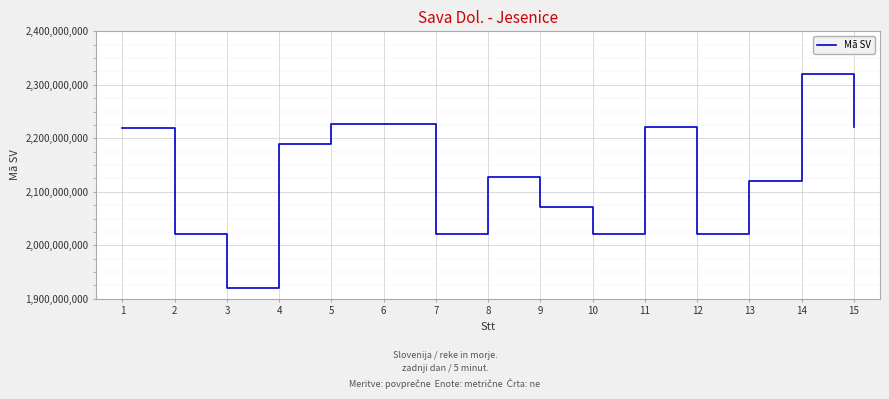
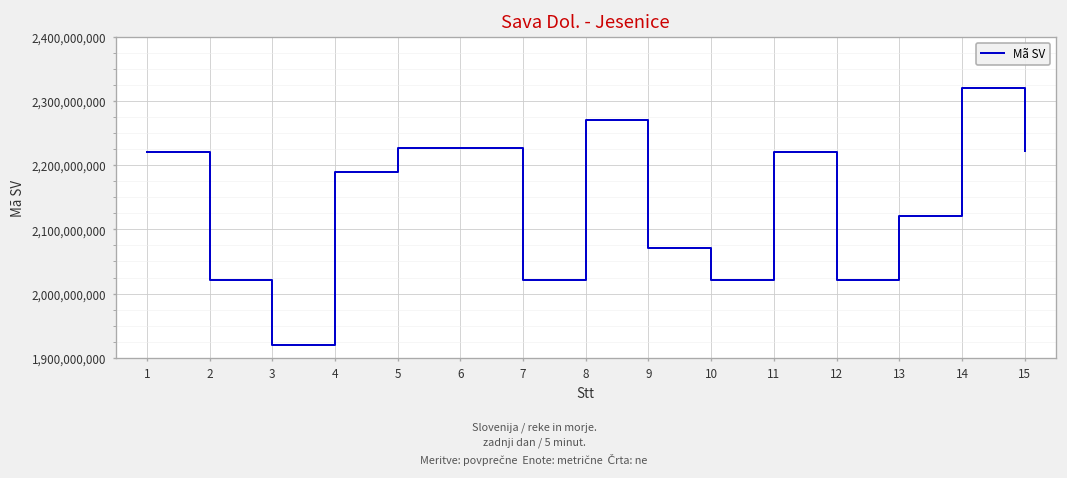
8: 2,130,000,000 -> 2,270,000,000
